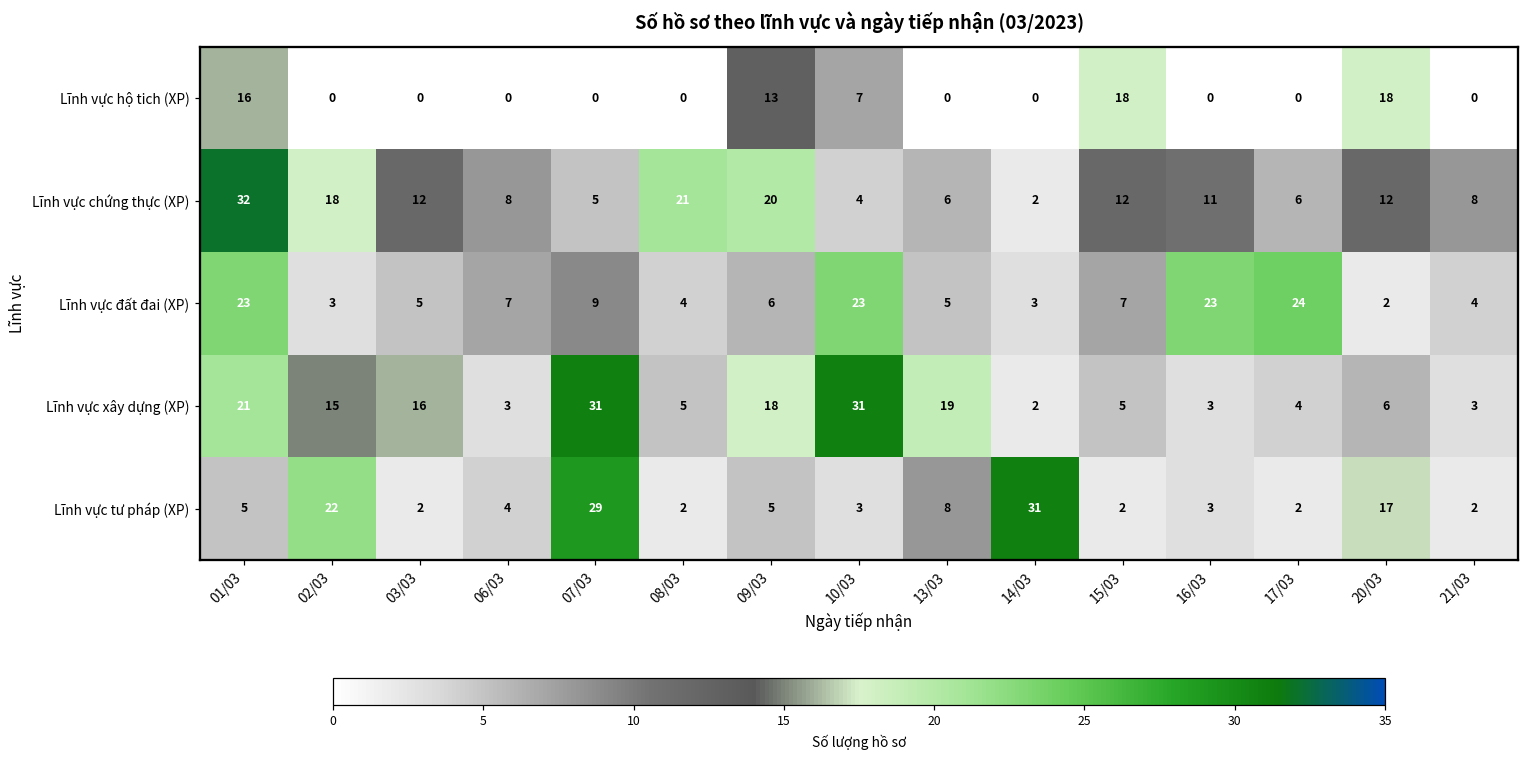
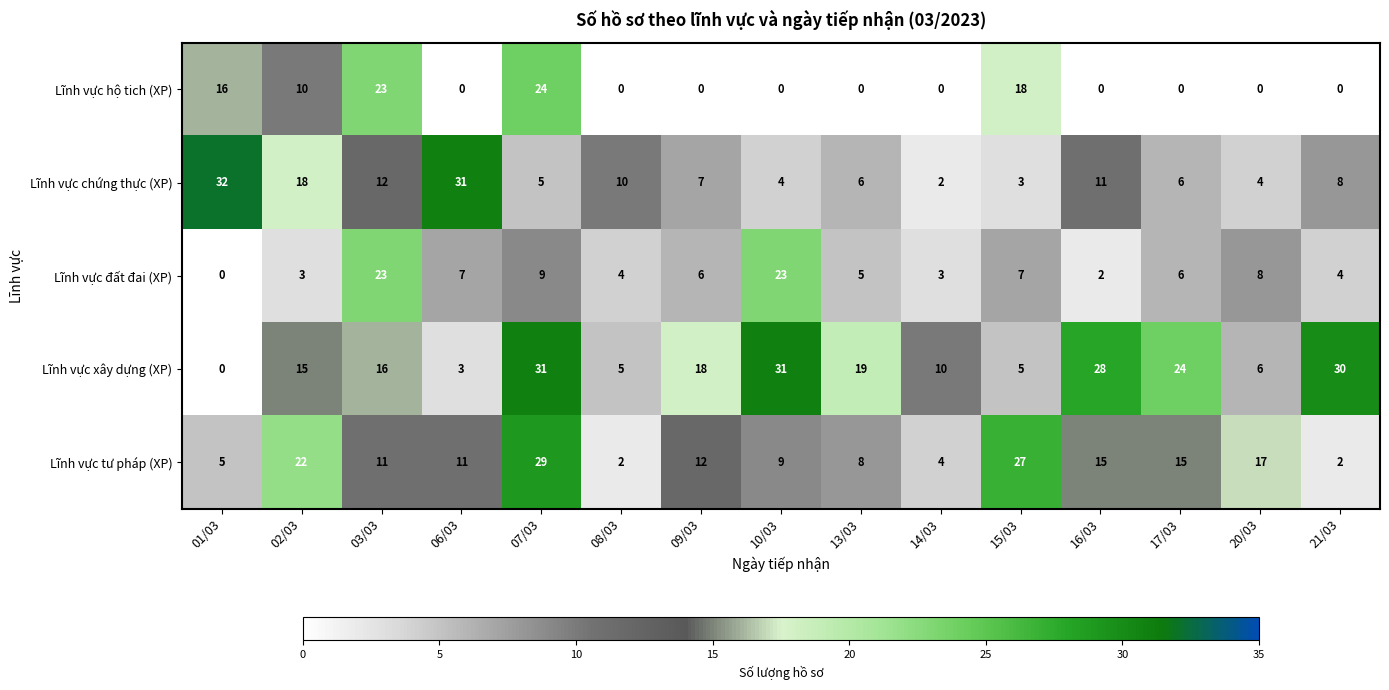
Lĩnh vực hộ tich (XP), 02/03: 0 -> 10
Lĩnh vực hộ tich (XP), 03/03: 0 -> 23
Lĩnh vực hộ tich (XP), 07/03: 0 -> 24
Lĩnh vực hộ tich (XP), 09/03: 13 -> 0
Lĩnh vực hộ tich (XP), 10/03: 7 -> 0
Lĩnh vực hộ tich (XP), 20/03: 18 -> 0
Lĩnh vực chứng thực (XP), 06/03: 8 -> 31
Lĩnh vực chứng thực (XP), 08/03: 21 -> 10
Lĩnh vực chứng thực (XP), 09/03: 20 -> 7
Lĩnh vực chứng thực (XP), 15/03: 12 -> 3
Lĩnh vực chứng thực (XP), 20/03: 12 -> 4
Lĩnh vực đất đai (XP), 01/03: 23 -> 0
Lĩnh vực đất đai (XP), 03/03: 5 -> 23
Lĩnh vực đất đai (XP), 16/03: 23 -> 2
Lĩnh vực đất đai (XP), 17/03: 24 -> 6
Lĩnh vực đất đai (XP), 20/03: 2 -> 8
Lĩnh vực xây dựng (XP), 01/03: 21 -> 0
Lĩnh vực xây dựng (XP), 14/03: 2 -> 10
Lĩnh vực xây dựng (XP), 16/03: 3 -> 28
Lĩnh vực xây dựng (XP), 17/03: 4 -> 24
Lĩnh vực xây dựng (XP), 21/03: 3 -> 30
Lĩnh vực tư pháp (XP), 03/03: 2 -> 11
Lĩnh vực tư pháp (XP), 06/03: 4 -> 11
Lĩnh vực tư pháp (XP), 09/03: 5 -> 12
Lĩnh vực tư pháp (XP), 10/03: 3 -> 9
Lĩnh vực tư pháp (XP), 14/03: 31 -> 4
Lĩnh vực tư pháp (XP), 15/03: 2 -> 27
Lĩnh vực tư pháp (XP), 16/03: 3 -> 15
Lĩnh vực tư pháp (XP), 17/03: 2 -> 15
